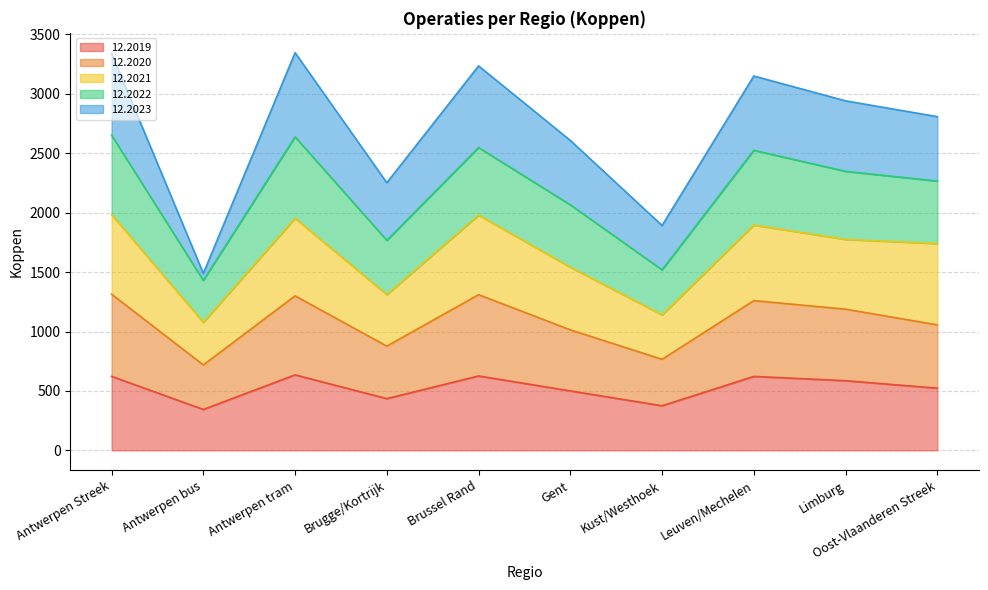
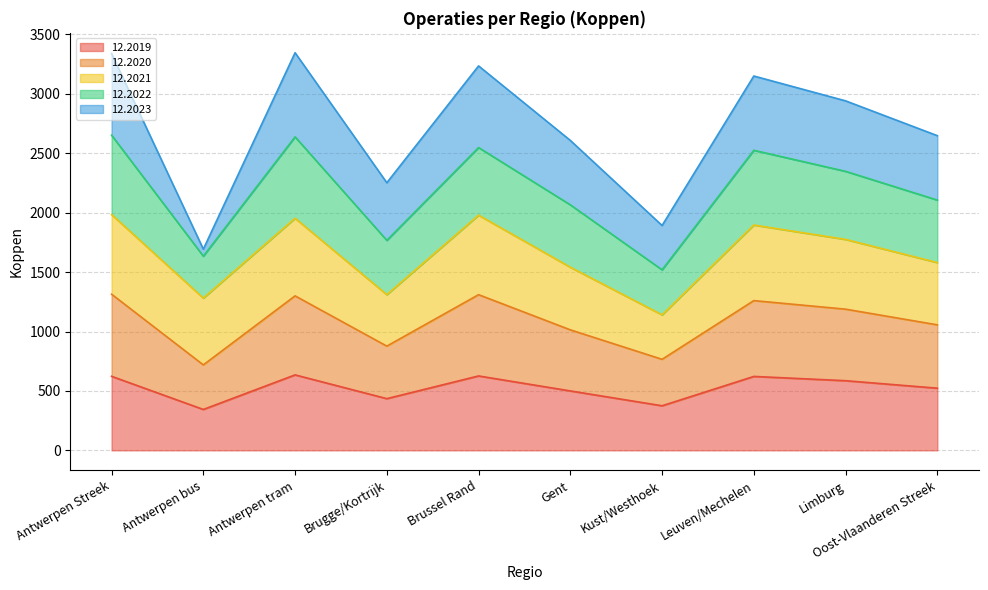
12.2021, Antwerpen bus: 360 -> 560
12.2021, Oost-Vlaanderen Streek: 680 -> 520
